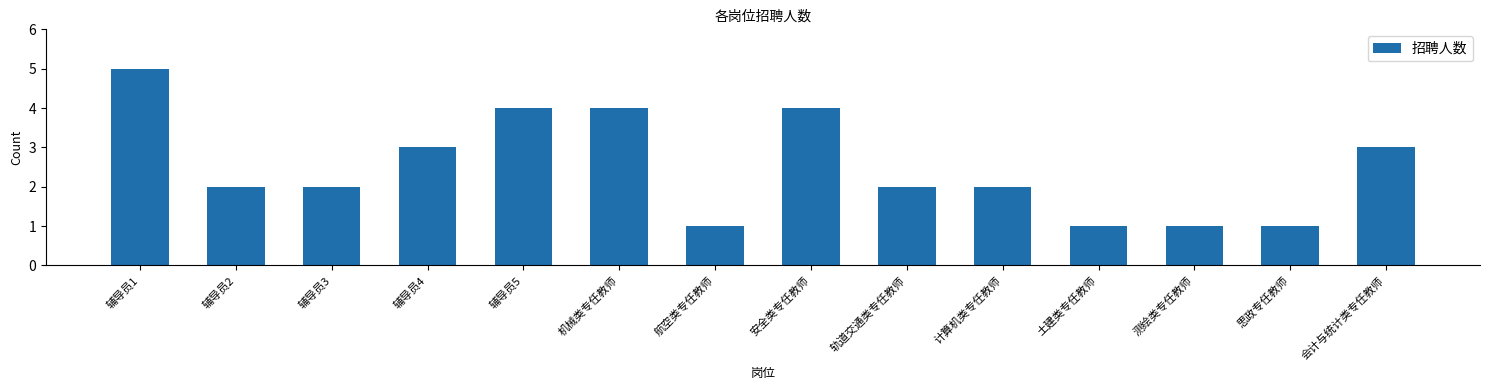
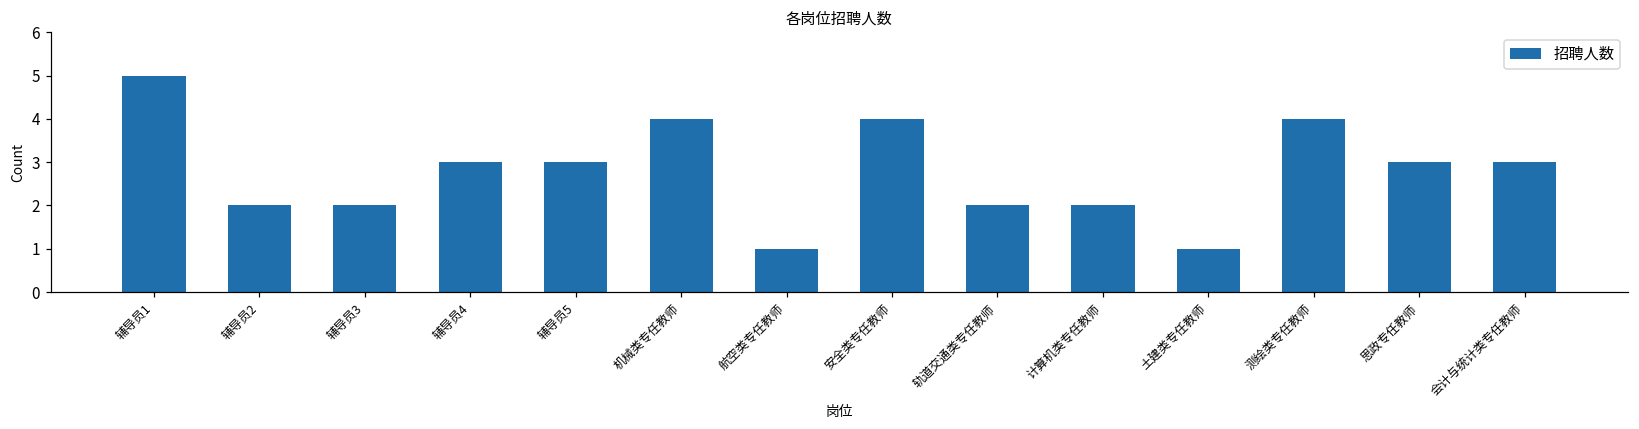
辅导员5: 4 -> 3
测绘类专任教师: 1 -> 4
思政专任教师: 1 -> 3
